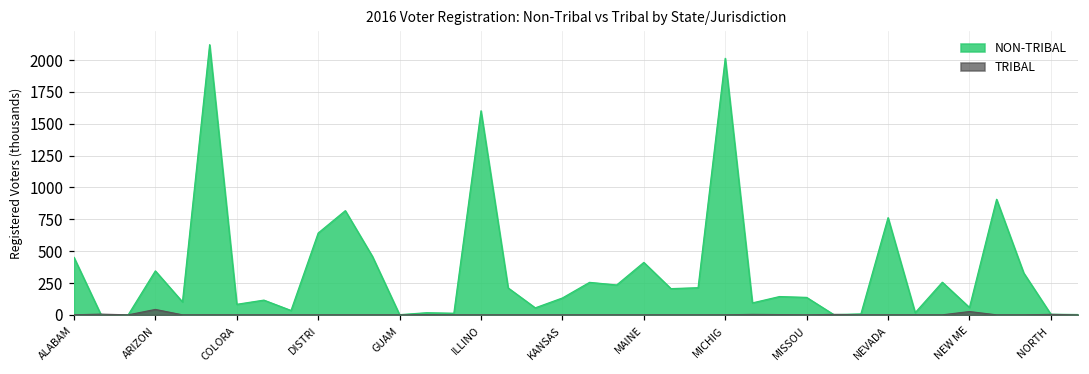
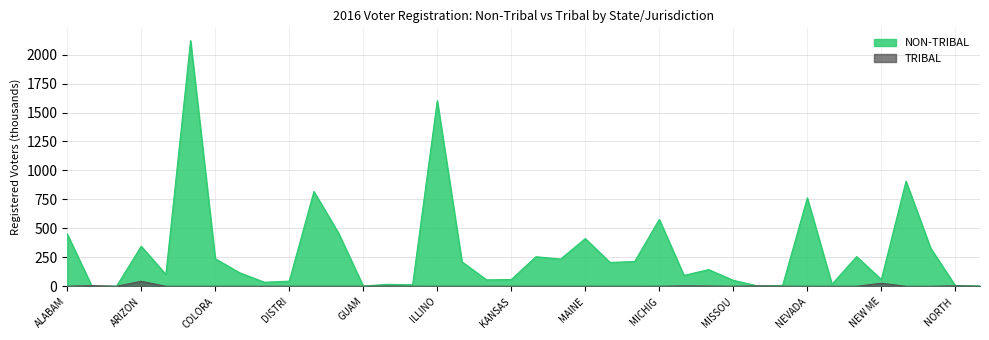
NON-TRIBAL, COLORA: 80 -> 240
NON-TRIBAL, DISTRI: 640 -> 40
NON-TRIBAL, KANSAS: 130 -> 60
NON-TRIBAL, MICHIG: 2010 -> 580
NON-TRIBAL, MISSOU: 140 -> 50
